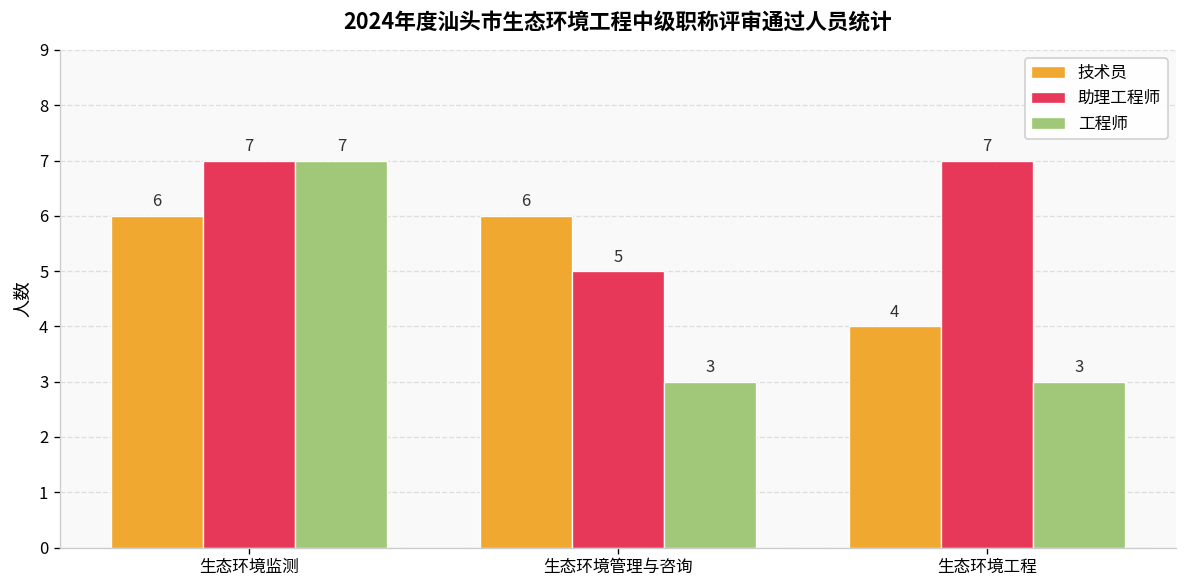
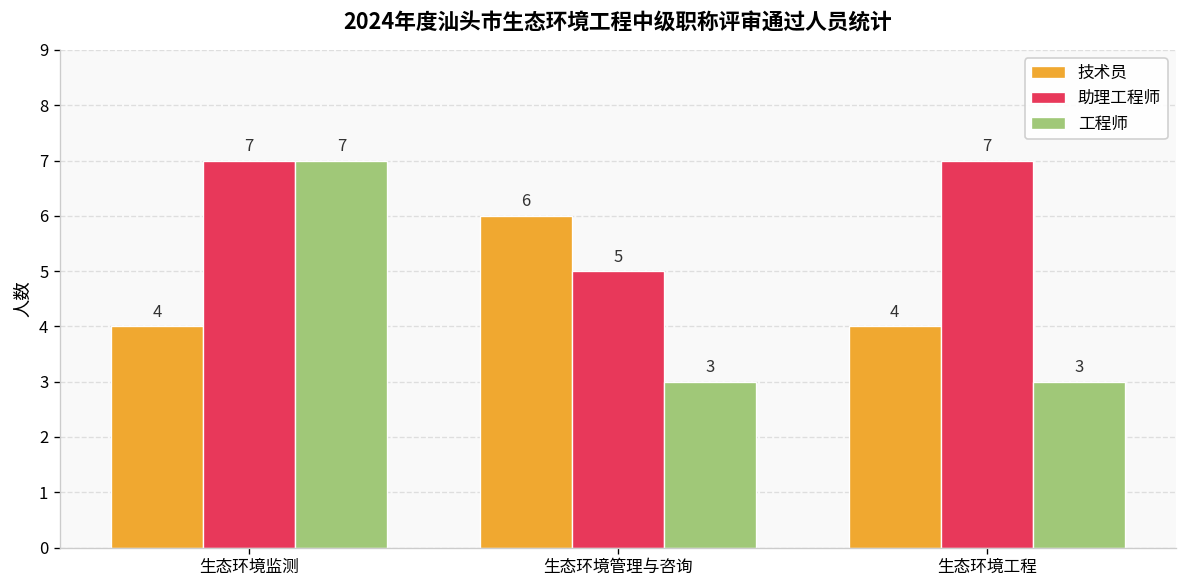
技术员, 生态环境监测: 6 -> 4
